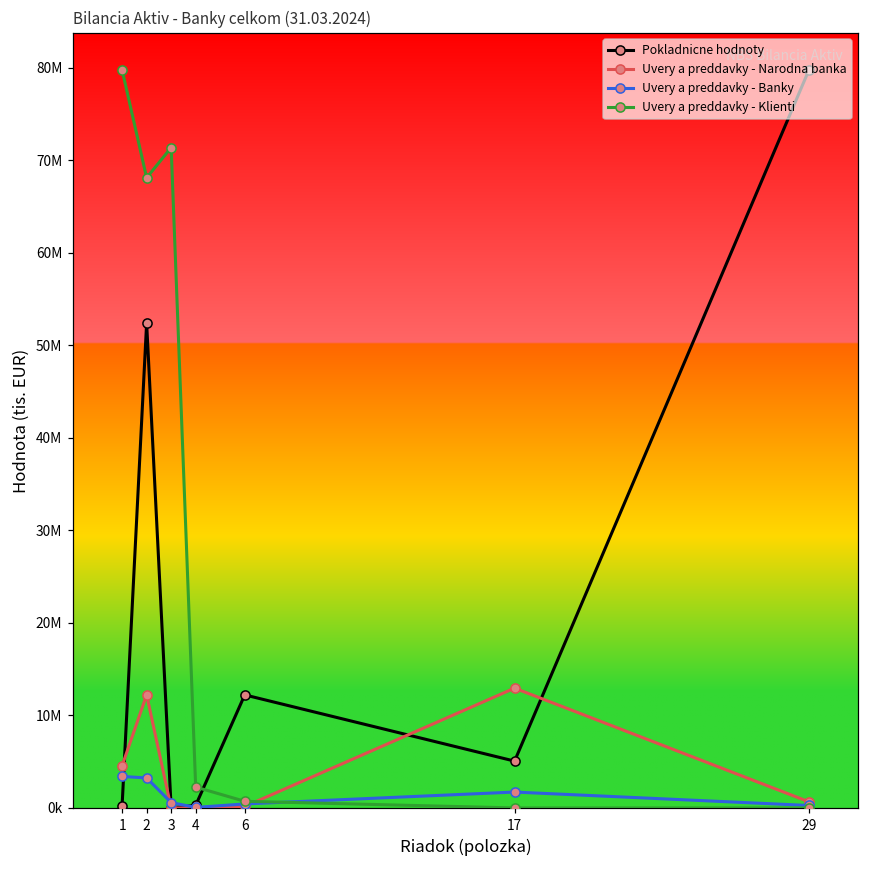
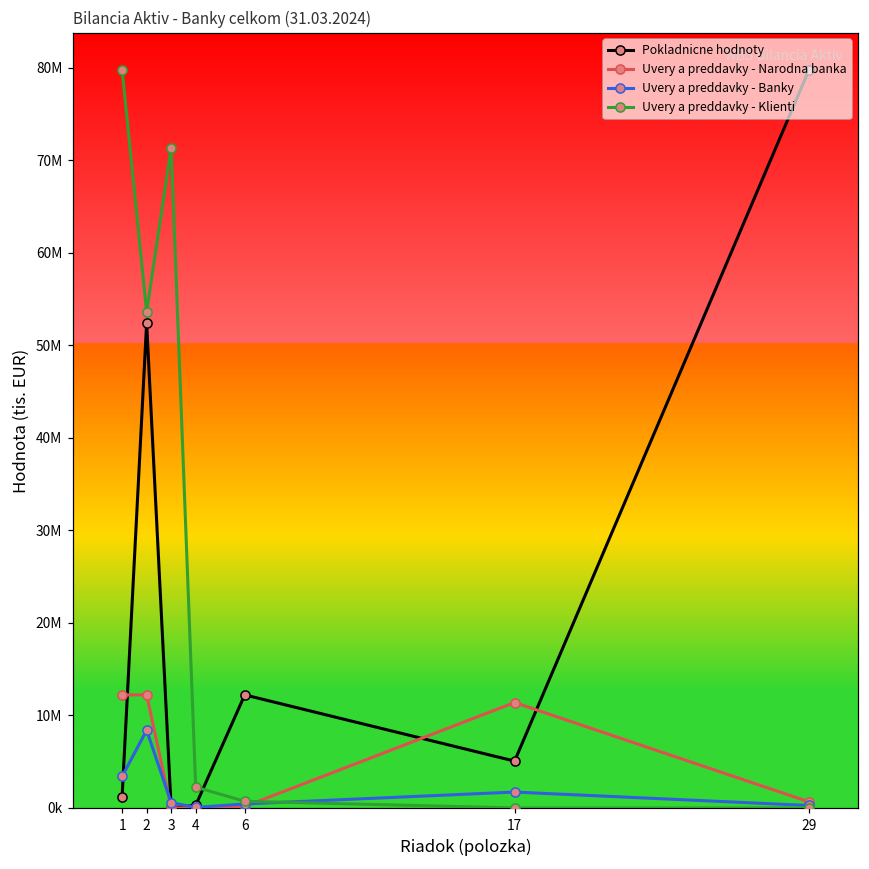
Pokladnicne hodnoty, 1: 0 -> 1000000
Uvery a preddavky - Narodna banka, 1: 5000000 -> 12000000
Uvery a preddavky - Banky, 2: 3000000 -> 8000000
Uvery a preddavky - Klienti, 2: 68000000 -> 54000000
Uvery a preddavky - Narodna banka, 17: 13000000 -> 11000000
